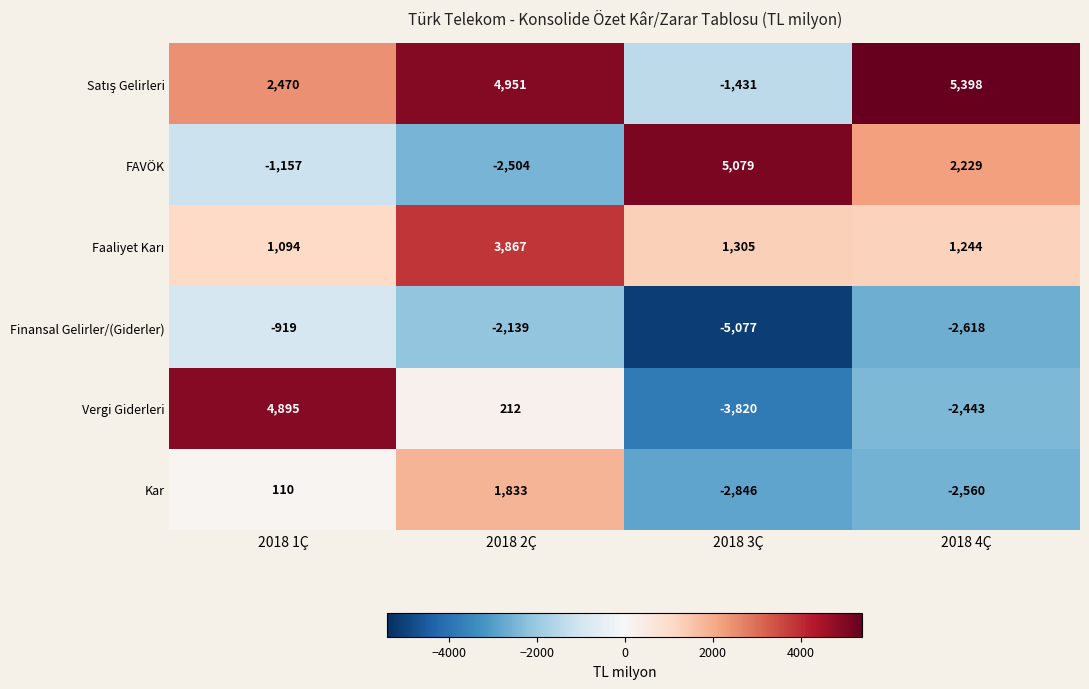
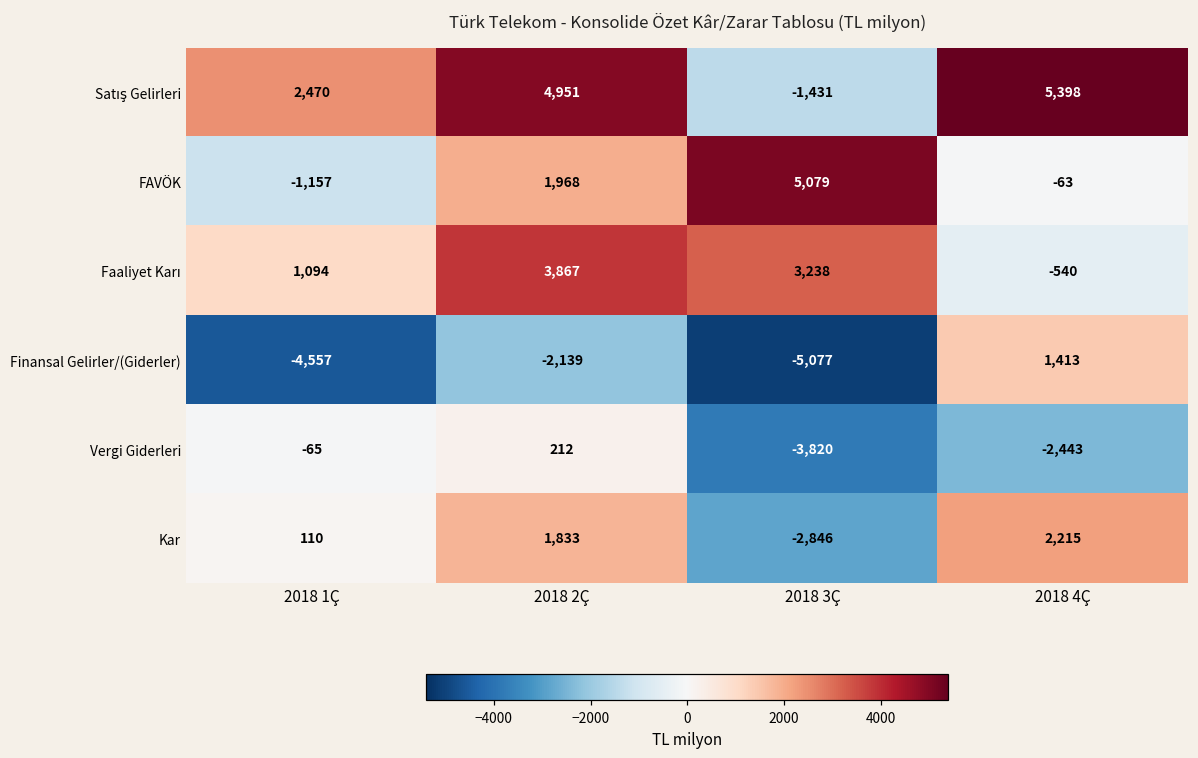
FAVÖK, 2018 2Ç: -2,504 -> 1,968
FAVÖK, 2018 4Ç: 2,229 -> -63
Faaliyet Karı, 2018 3Ç: 1,305 -> 3,238
Faaliyet Karı, 2018 4Ç: 1,244 -> -540
Finansal Gelirler/(Giderler), 2018 1Ç: -919 -> -4,557
Finansal Gelirler/(Giderler), 2018 4Ç: -2,618 -> 1,413
Vergi Giderleri, 2018 1Ç: 4,895 -> -65
Kar, 2018 4Ç: -2,560 -> 2,215
